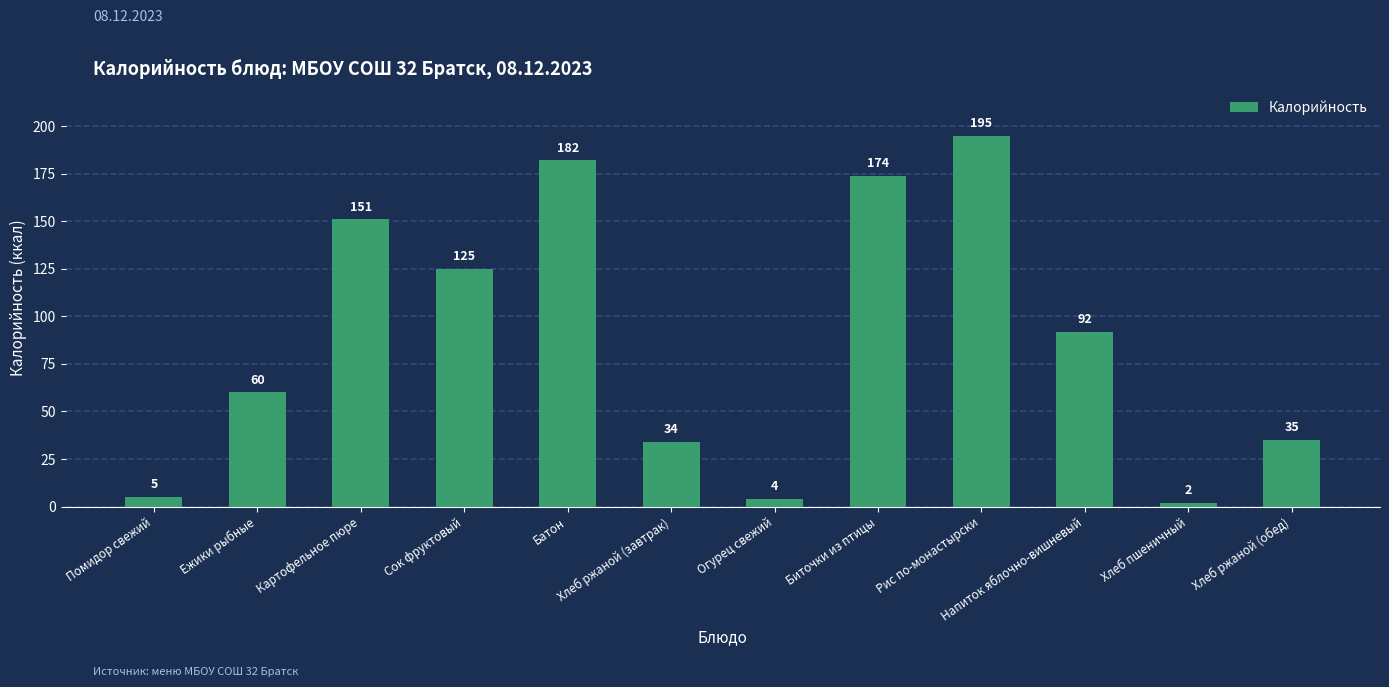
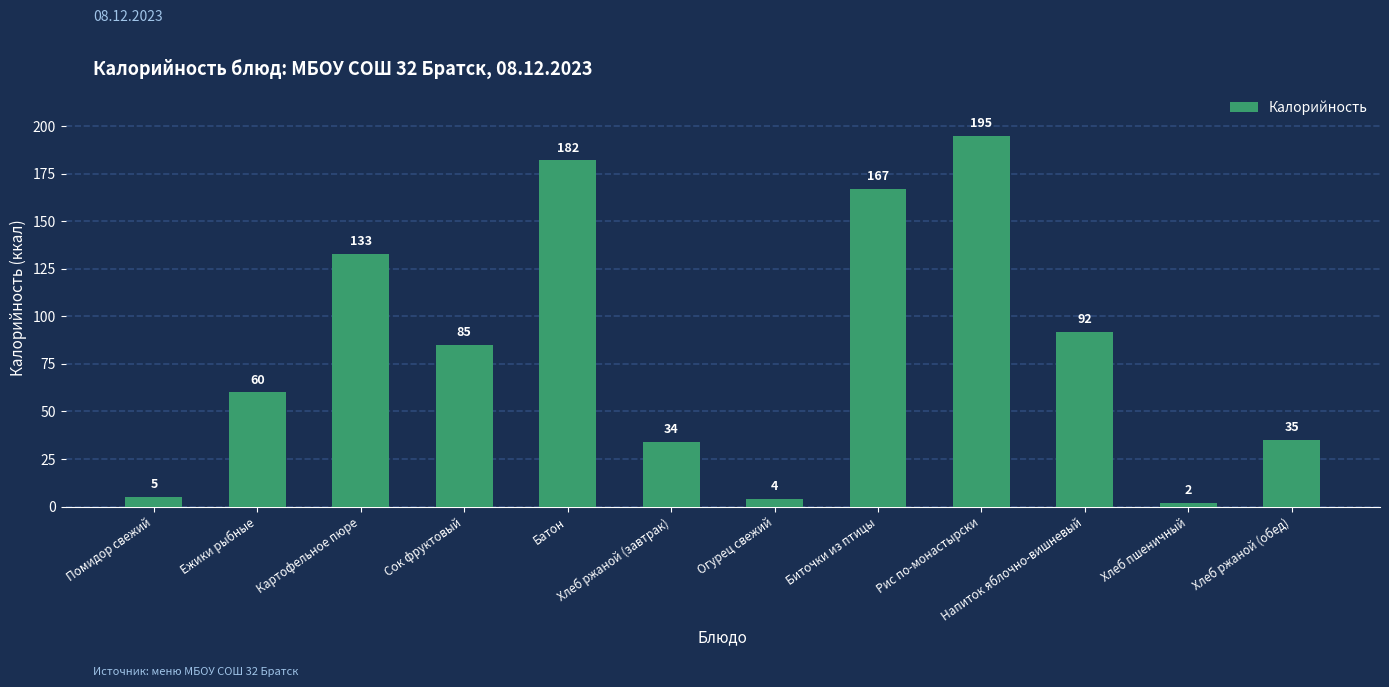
Картофельное пюре: 151 -> 133
Сок фруктовый: 125 -> 85
Биточки из птицы: 174 -> 167
